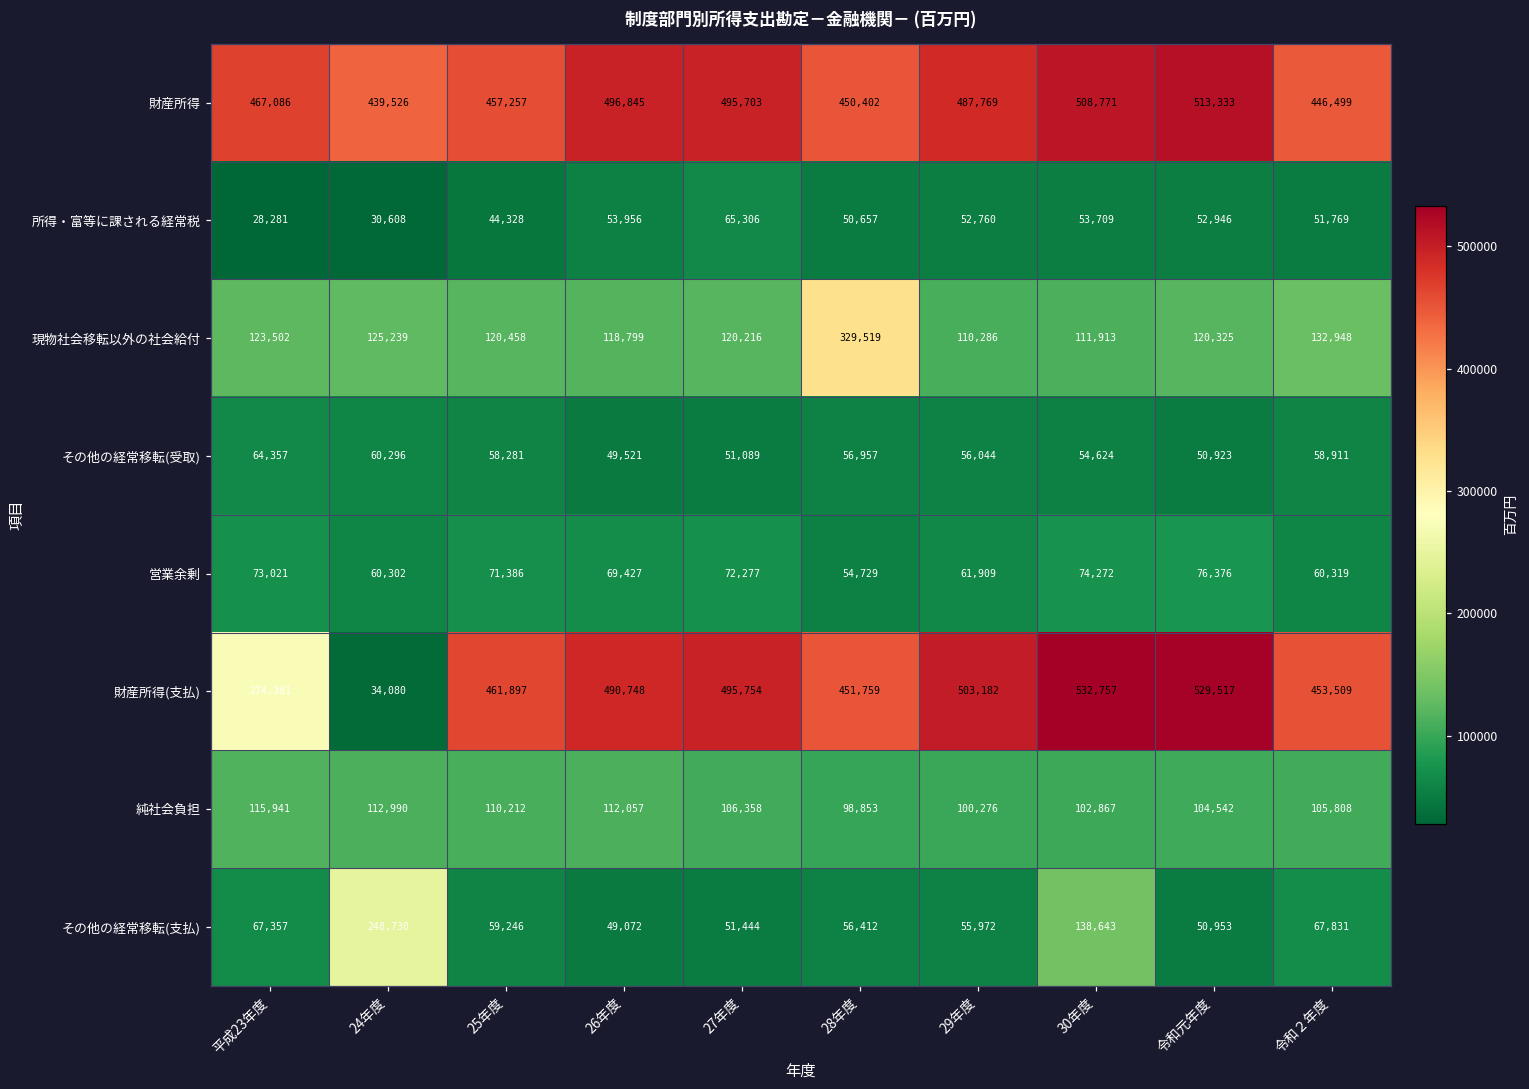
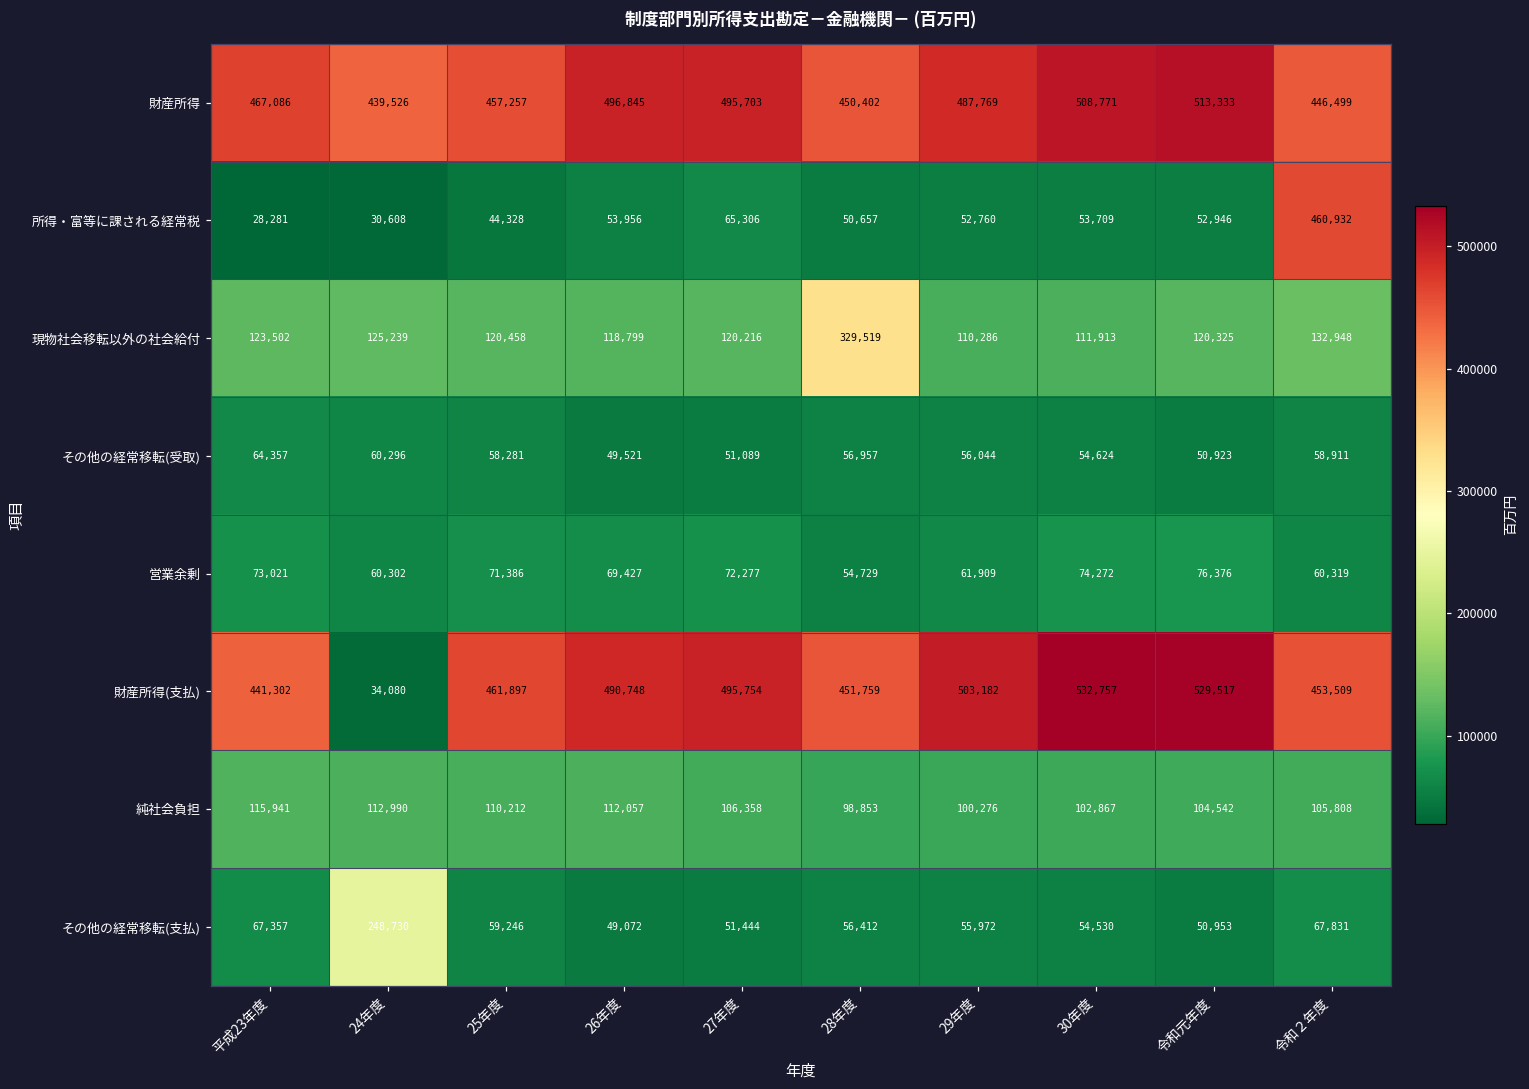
所得・富等に課される経常税, 令和２年度: 51,769 -> 460,932
財産所得(支払), 平成23年度: 274,381 -> 441,302
その他の経常移転(支払), 30年度: 138,643 -> 54,530
